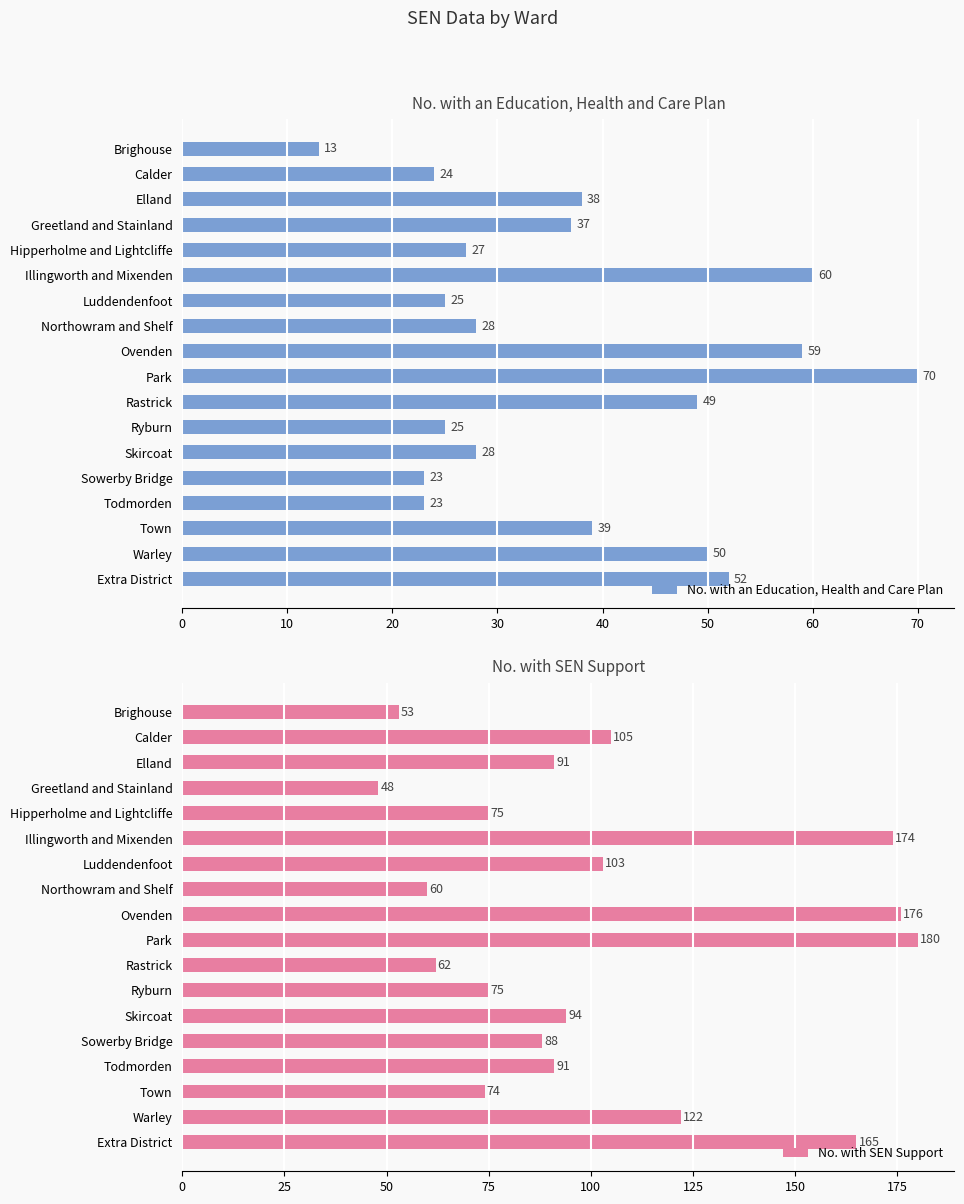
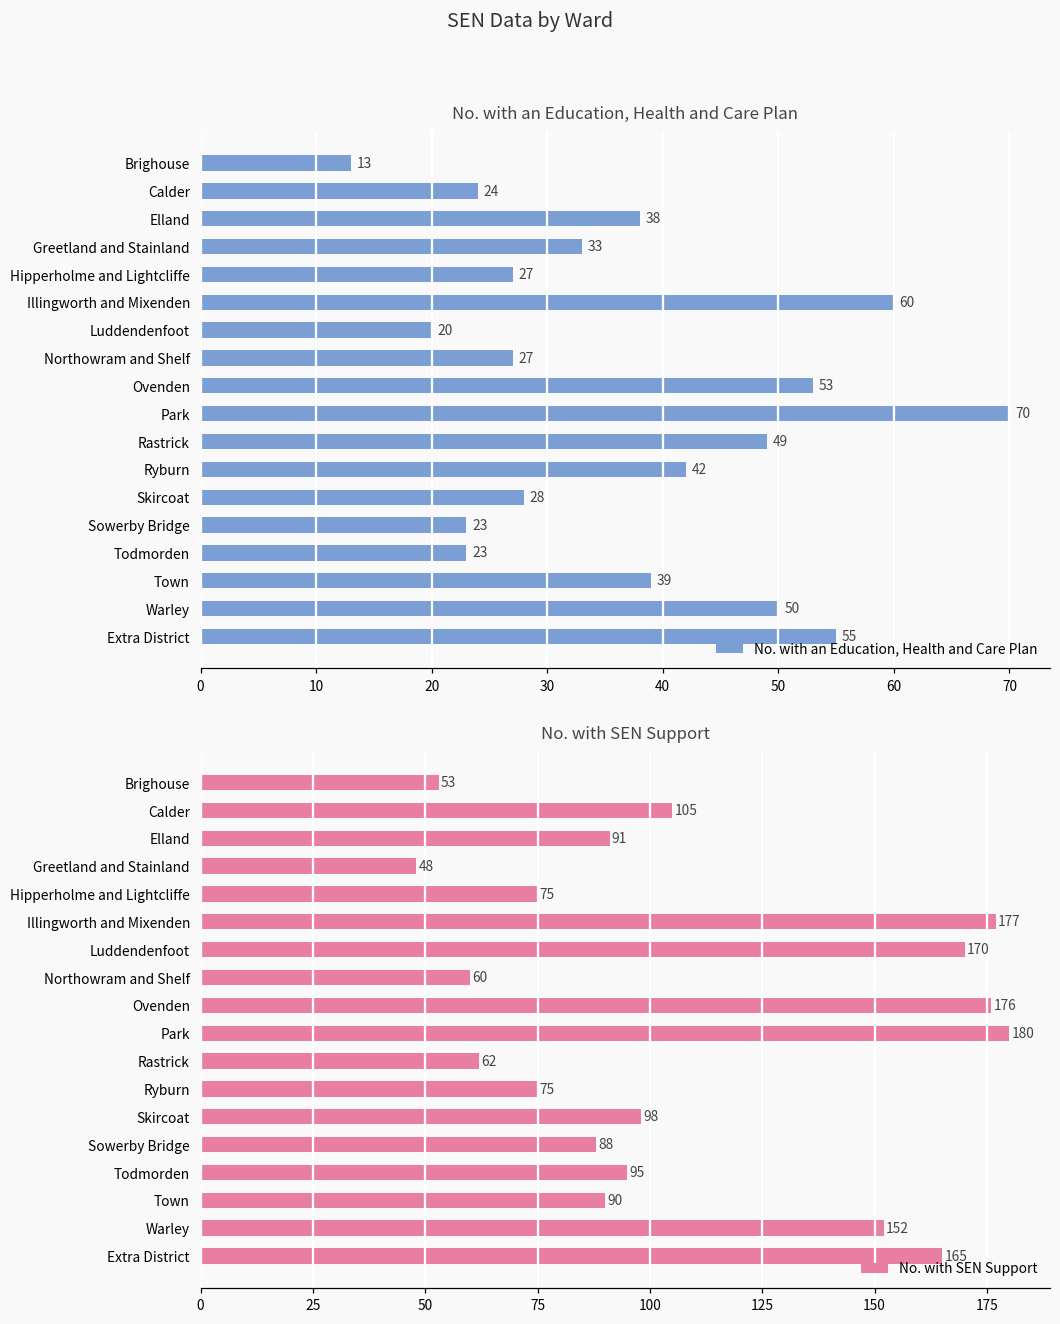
No. with an Education, Health and Care Plan, Greetland and Stainland: 37 -> 33
No. with an Education, Health and Care Plan, Luddendenfoot: 25 -> 20
No. with an Education, Health and Care Plan, Northowram and Shelf: 28 -> 27
No. with an Education, Health and Care Plan, Ovenden: 59 -> 53
No. with an Education, Health and Care Plan, Ryburn: 25 -> 42
No. with an Education, Health and Care Plan, Extra District: 52 -> 55
No. with SEN Support, Illingworth and Mixenden: 174 -> 177
No. with SEN Support, Luddendenfoot: 103 -> 170
No. with SEN Support, Skircoat: 94 -> 98
No. with SEN Support, Todmorden: 91 -> 95
No. with SEN Support, Town: 74 -> 90
No. with SEN Support, Warley: 122 -> 152
